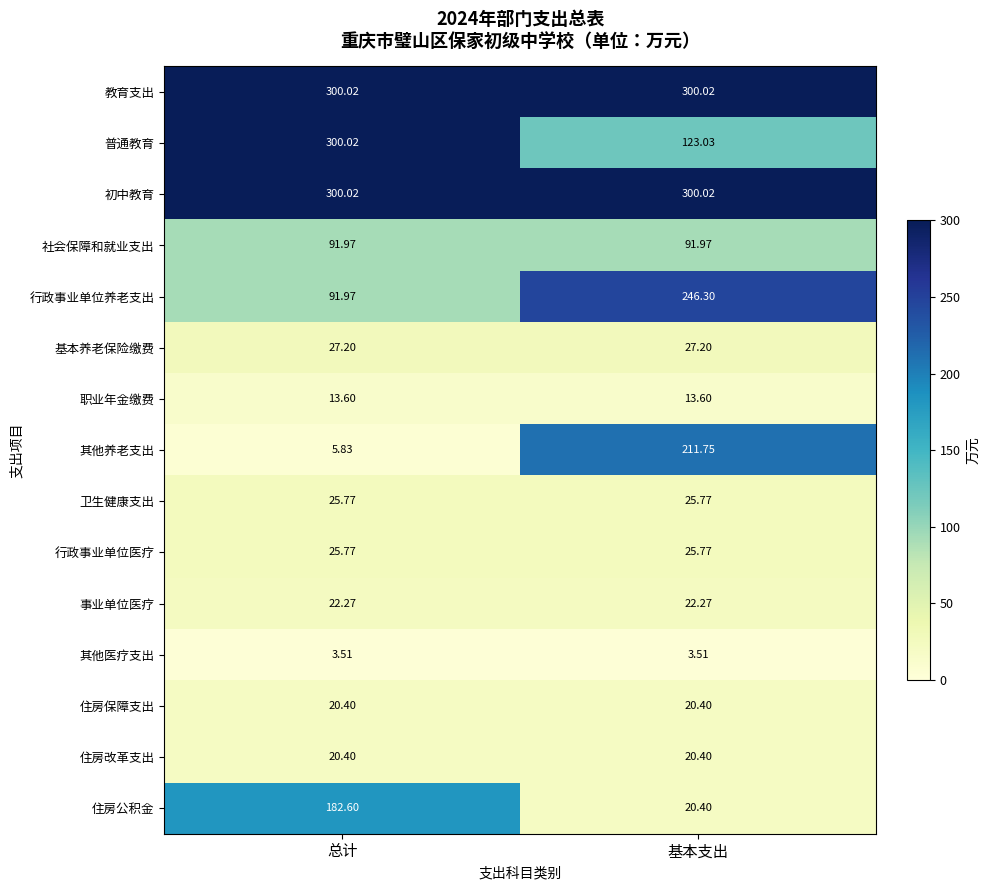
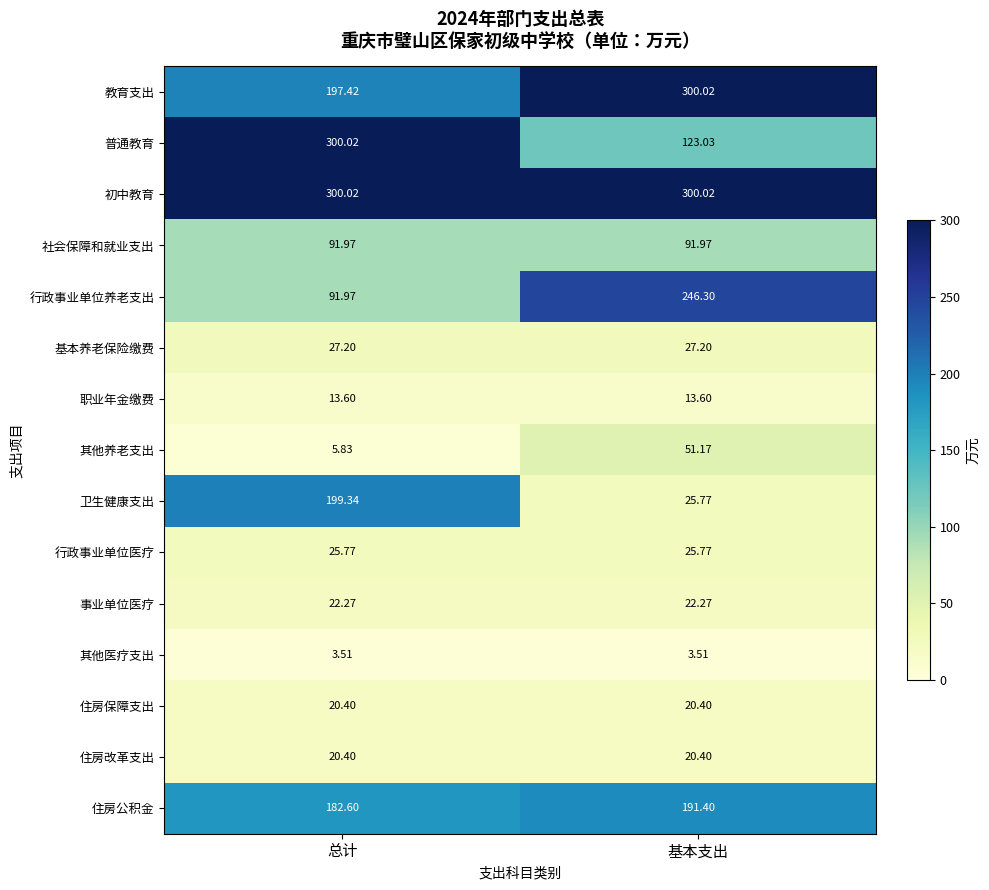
教育支出, 总计: 300.02 -> 197.42
其他养老支出, 基本支出: 211.75 -> 51.17
卫生健康支出, 总计: 25.77 -> 199.34
住房公积金, 基本支出: 20.40 -> 191.40
